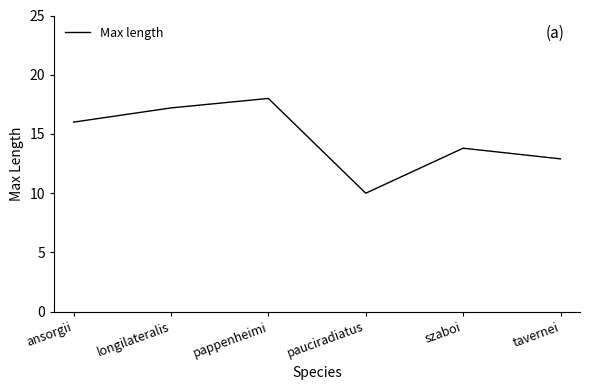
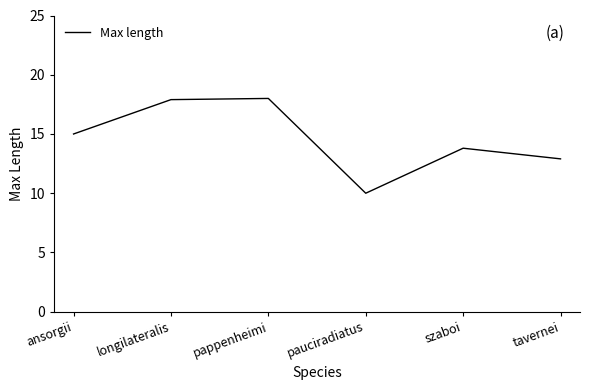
ansorgii: 16 -> 15
longilateralis: 17.2 -> 17.9
